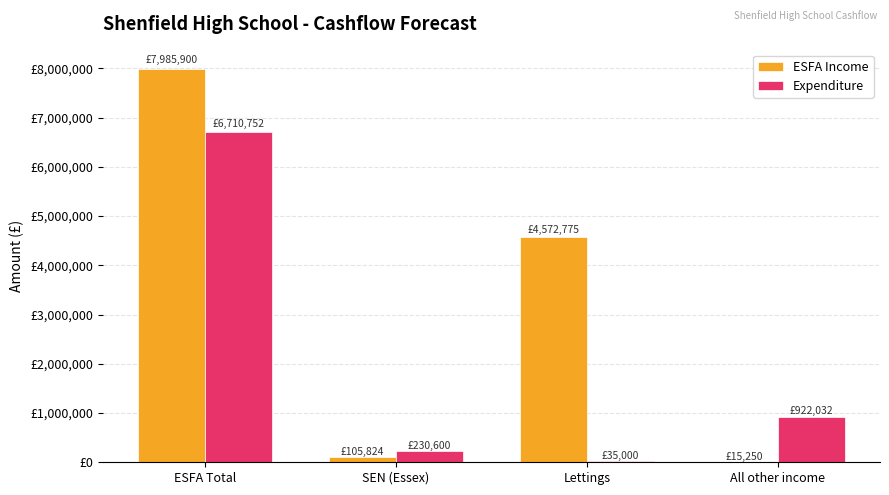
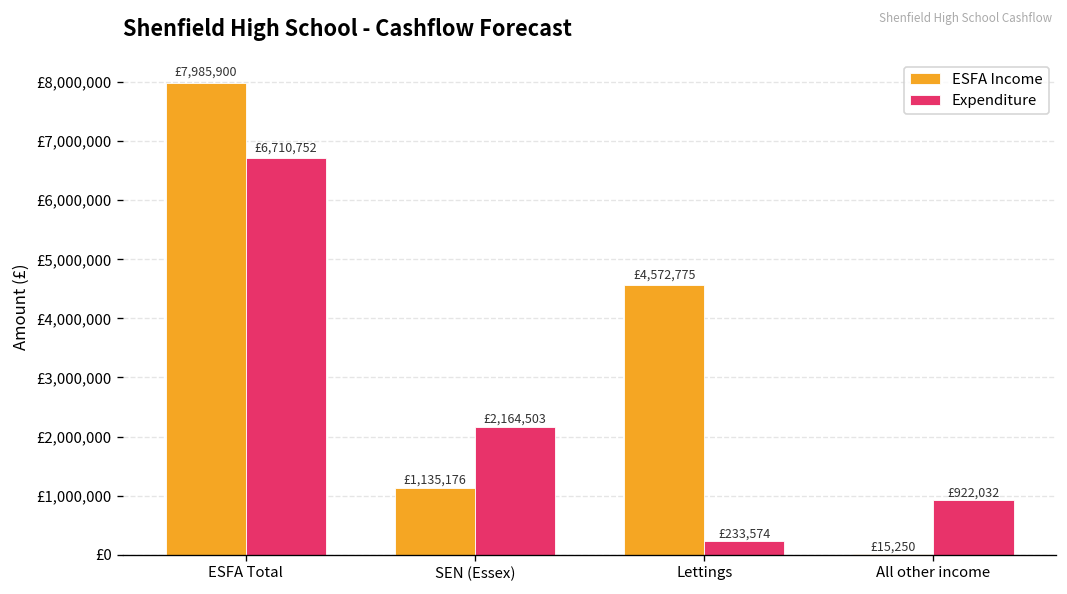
ESFA Income, SEN (Essex): £105,824 -> £1,135,176
Expenditure, SEN (Essex): £230,600 -> £2,164,503
Expenditure, Lettings: £35,000 -> £233,574
